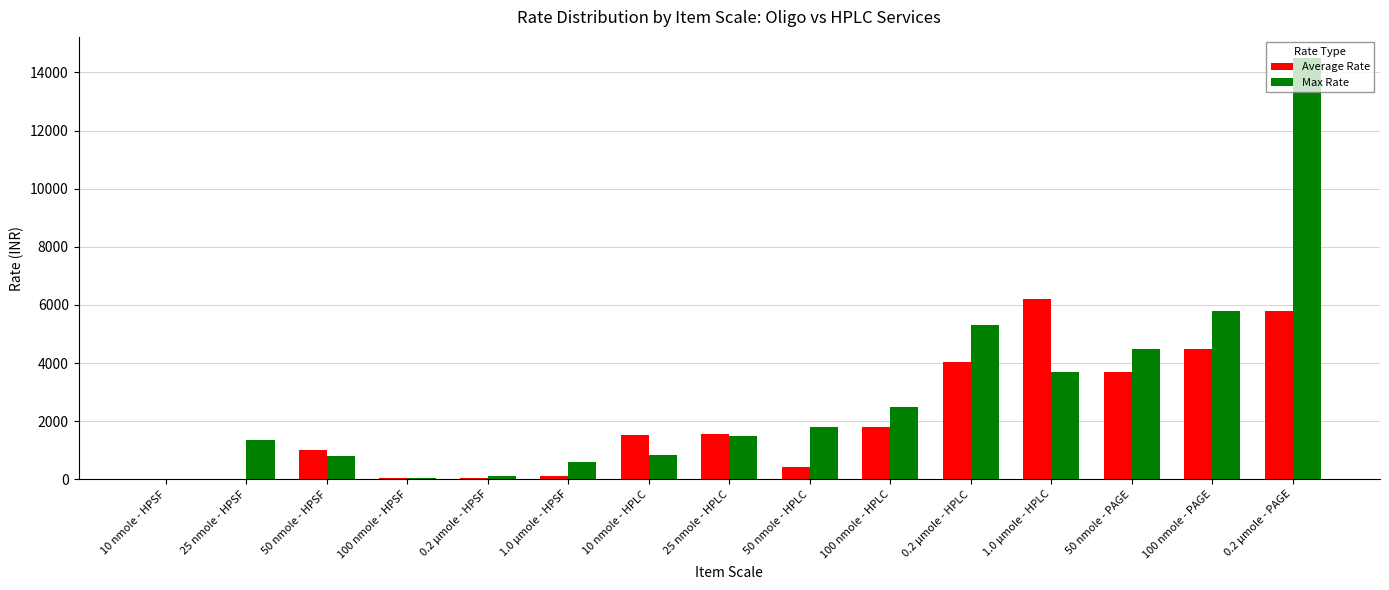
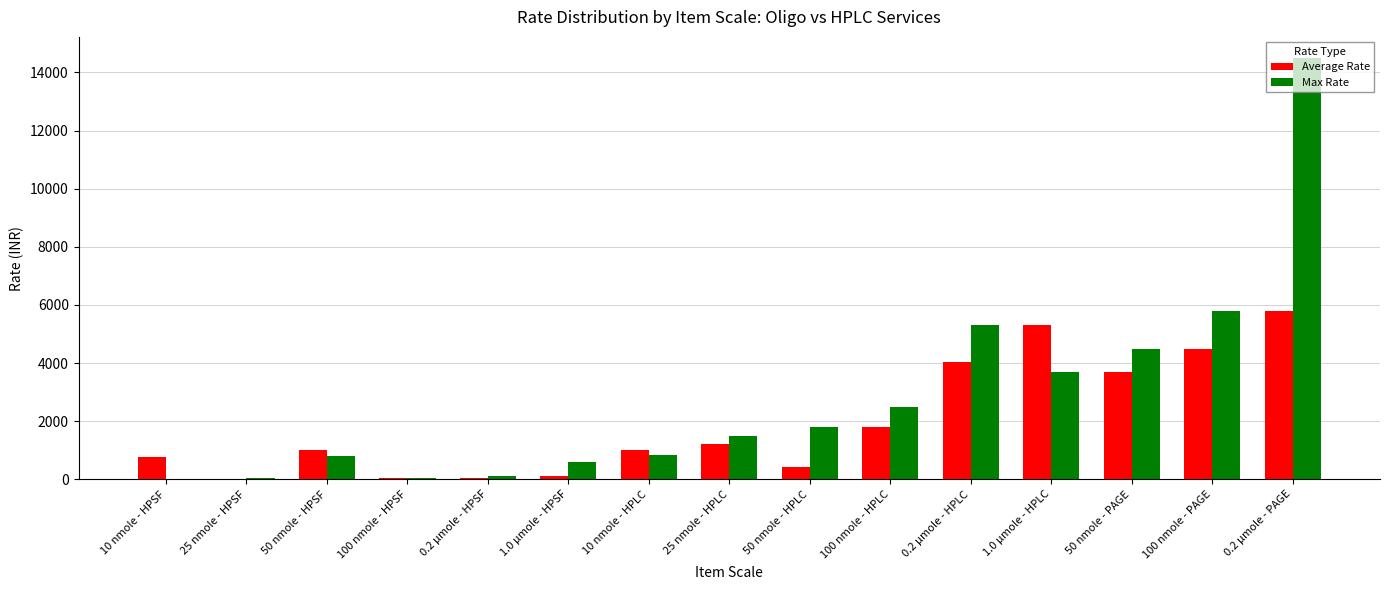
Average Rate, 10 nmole - HPSF: 0 -> 800
Max Rate, 25 nmole - HPSF: 1300 -> 0
Average Rate, 10 nmole - HPLC: 1500 -> 1000
Average Rate, 25 nmole - HPLC: 1500 -> 1200
Average Rate, 1.0 μmole - HPLC: 6200 -> 5300
